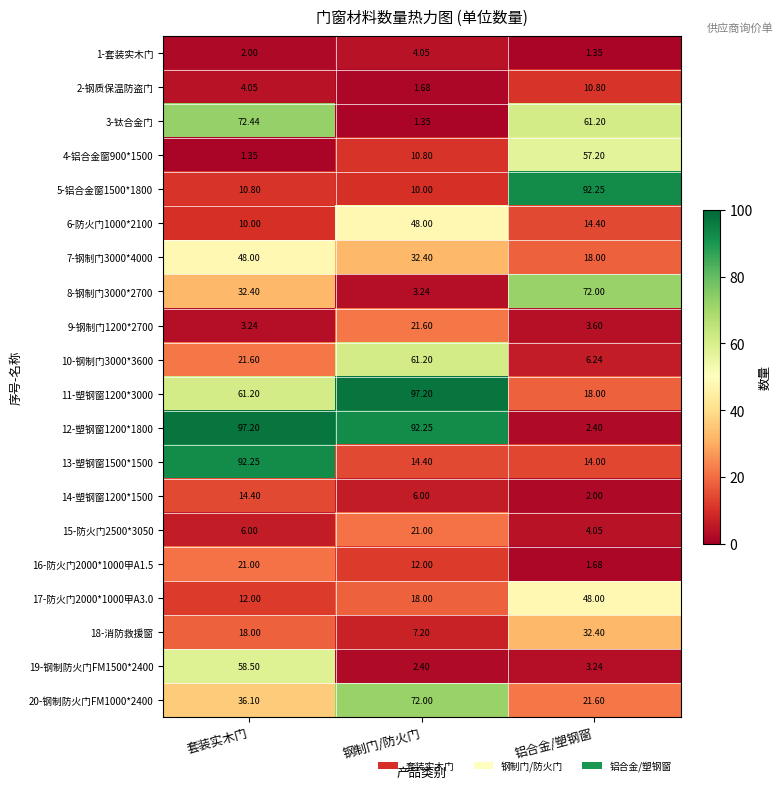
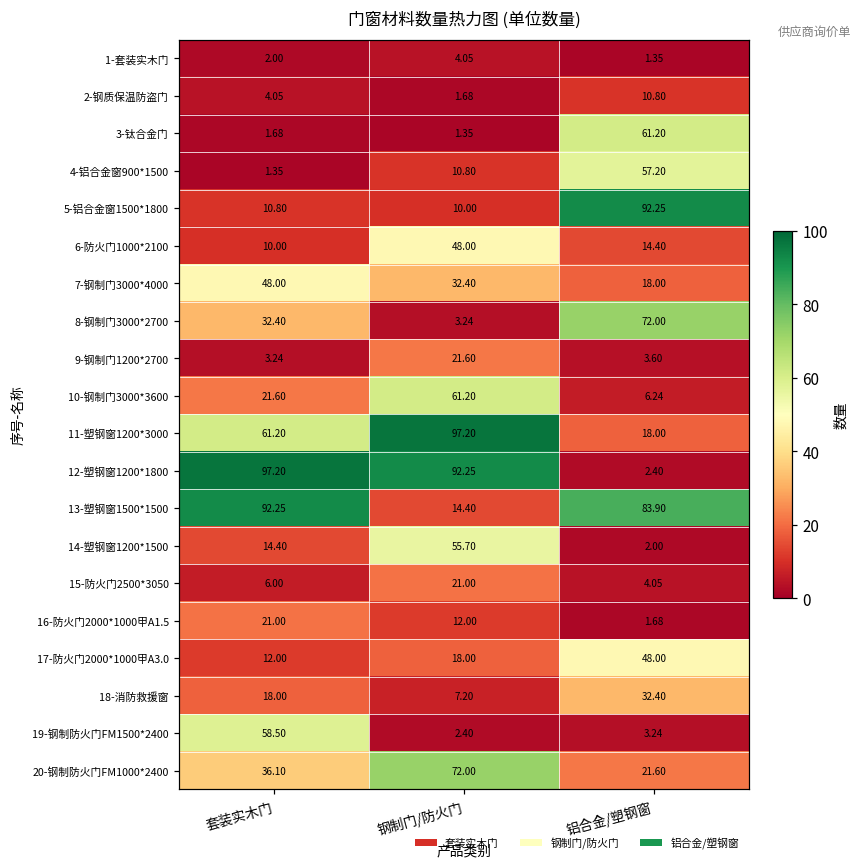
3-钛合金门, 套装实木门: 72.44 -> 1.68
13-塑钢窗1500*1500, 铝合金/塑钢窗: 14.00 -> 83.90
14-塑钢窗1200*1500, 钢制门/防火门: 6.00 -> 55.70
